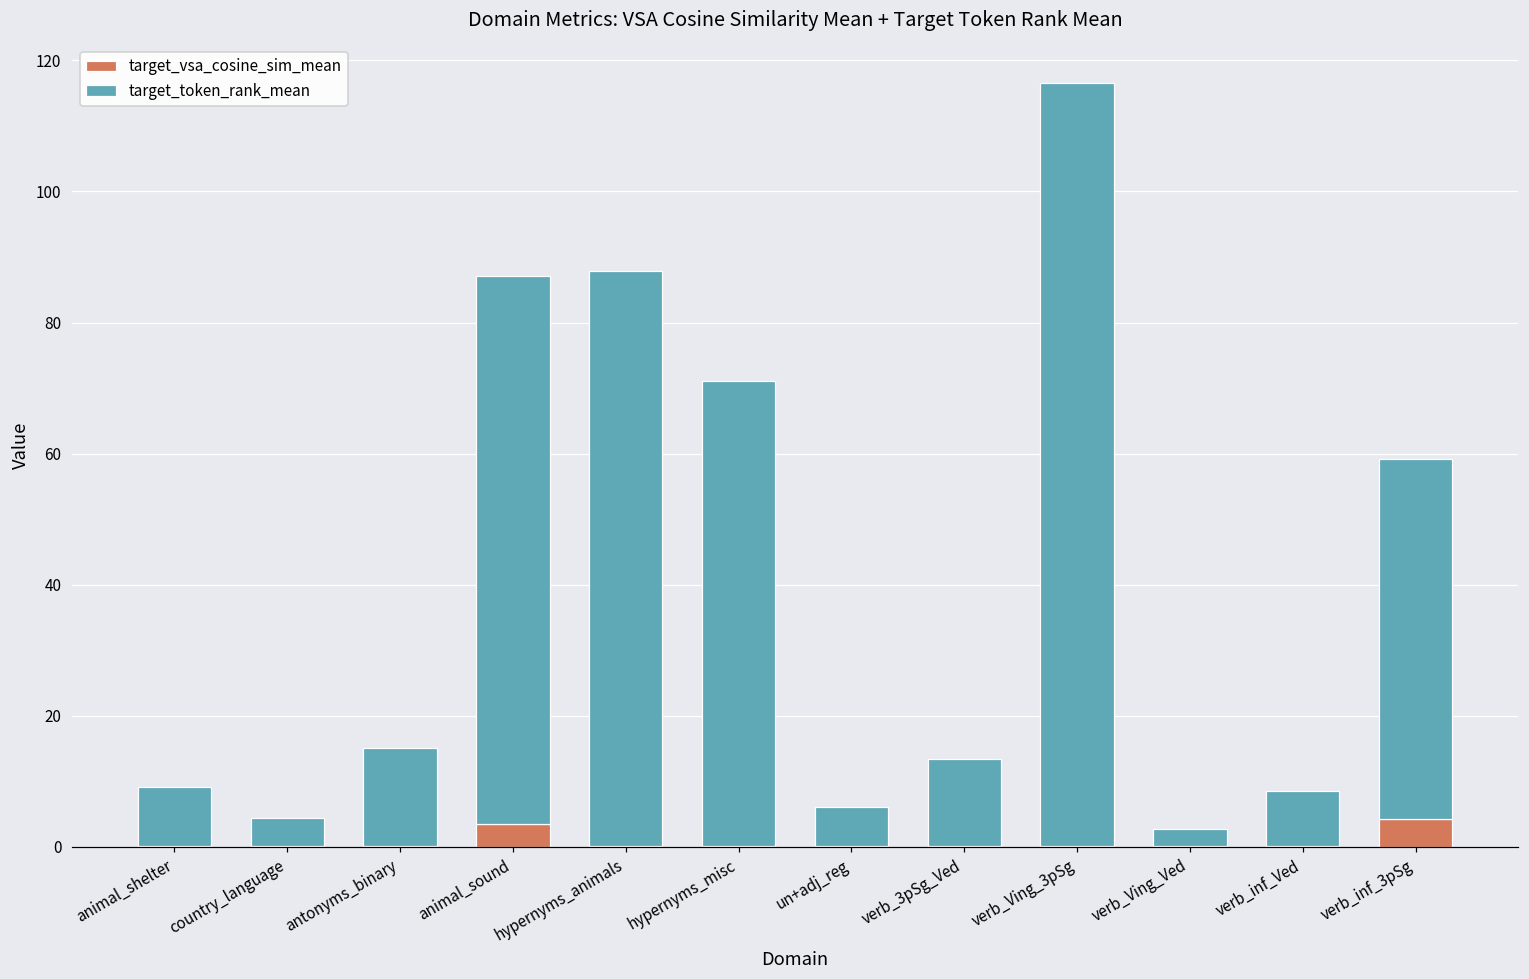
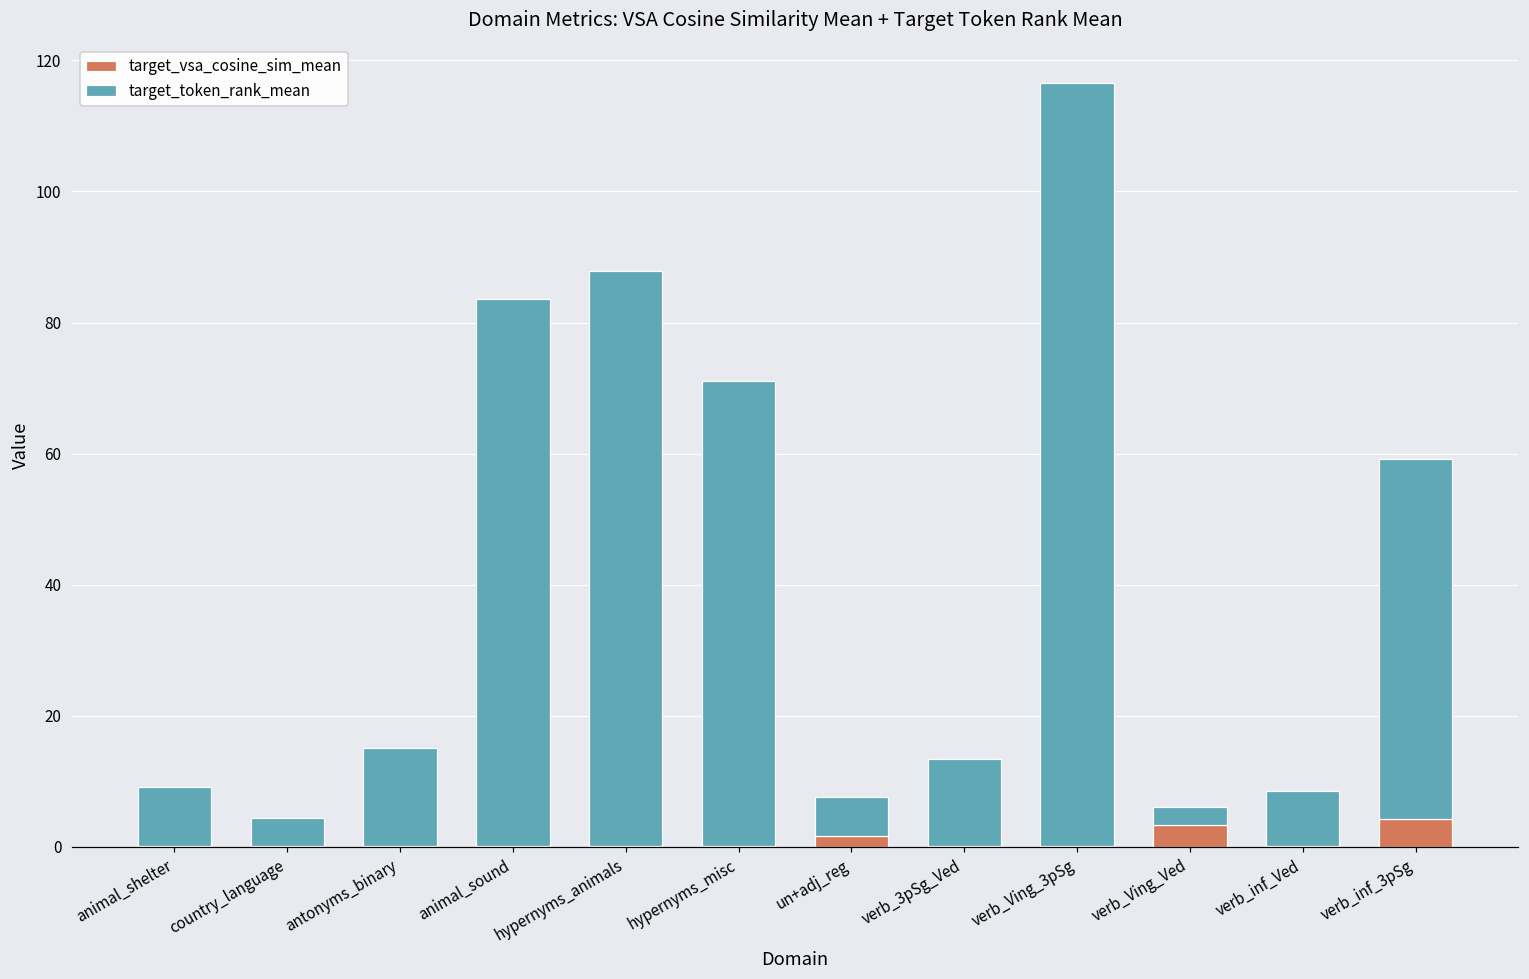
target_vsa_cosine_sim_mean, animal_sound: 4 -> 0
target_vsa_cosine_sim_mean, un+adj_reg: 0 -> 2
target_vsa_cosine_sim_mean, verb_Ving_Ved: 0 -> 3
